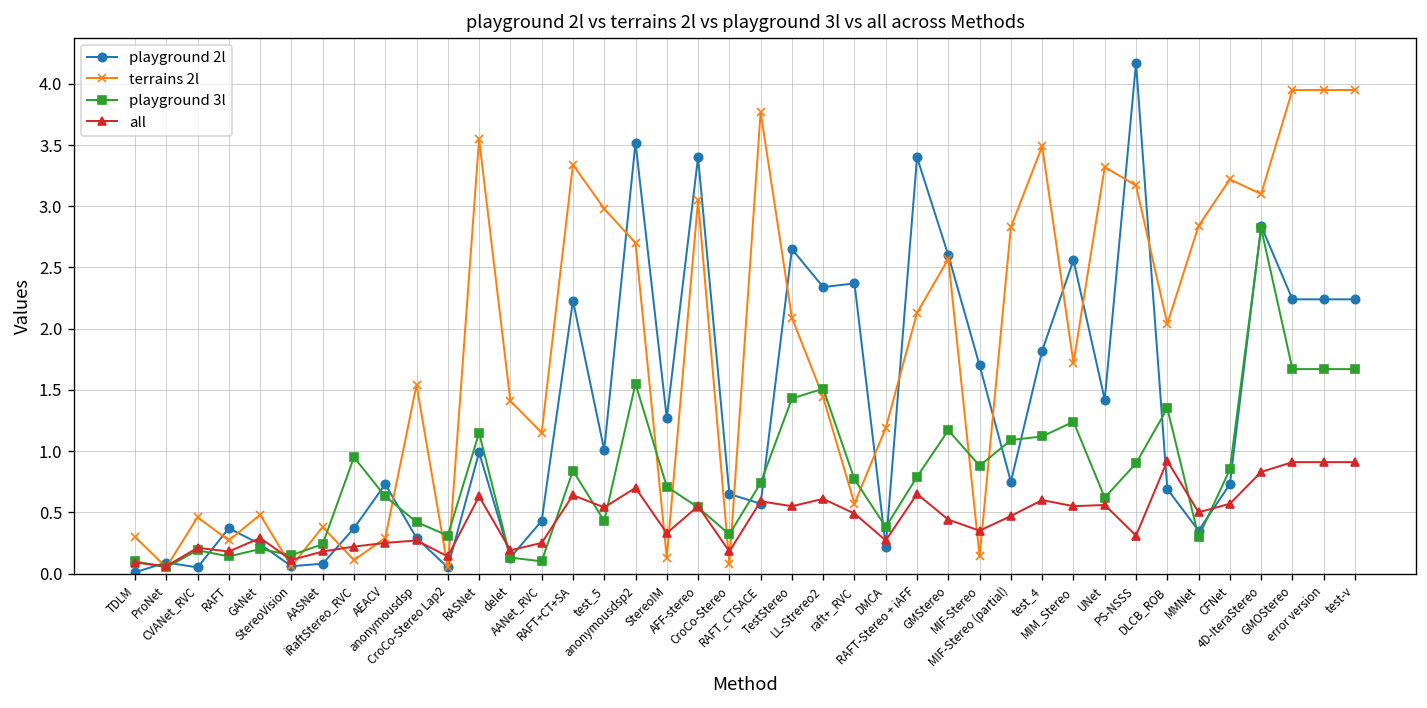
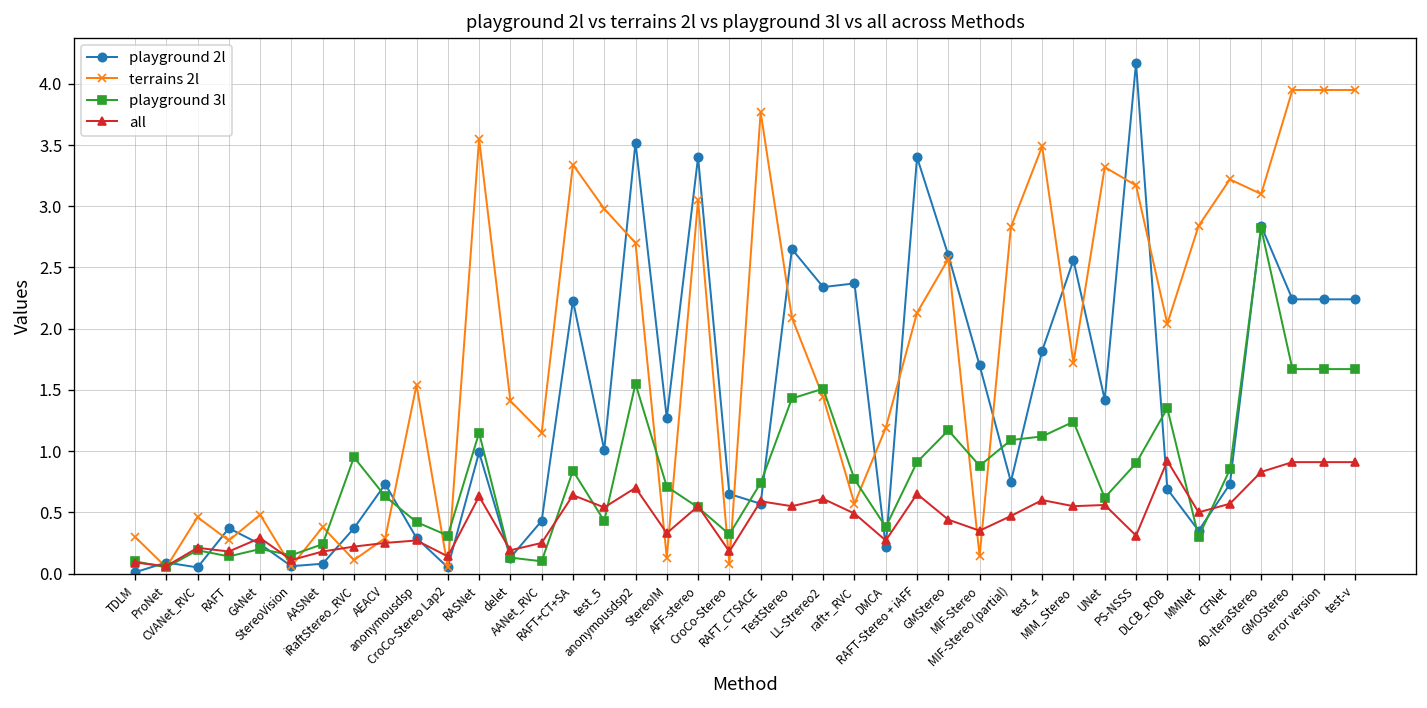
playground 3l, RAFT-Stereo + iAFF: 0.79 -> 0.91
